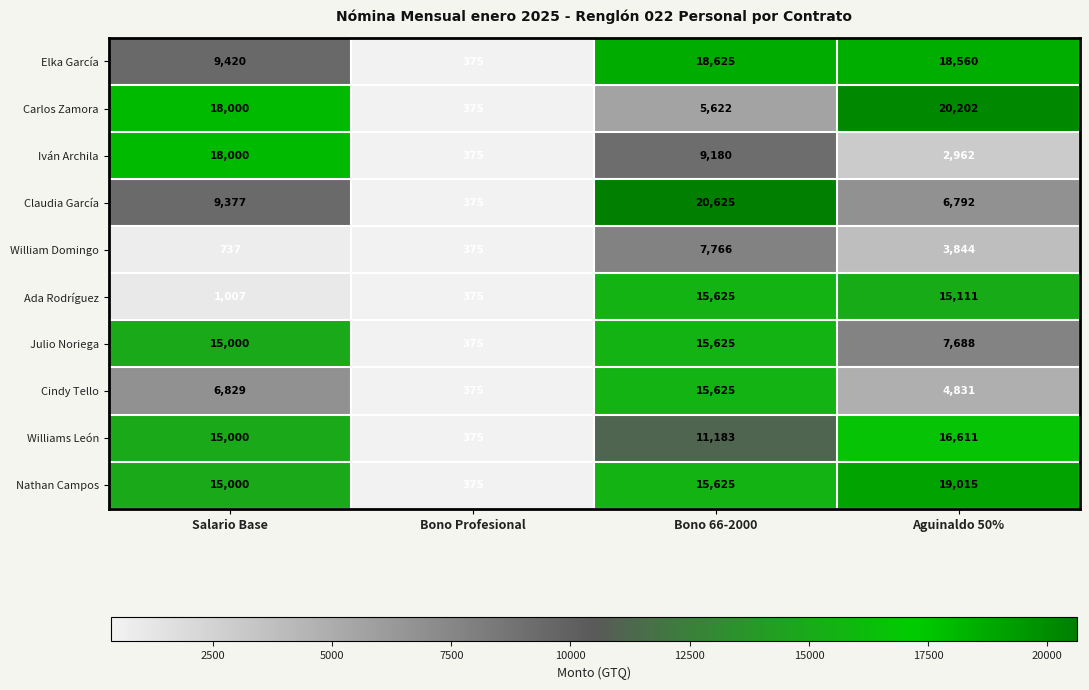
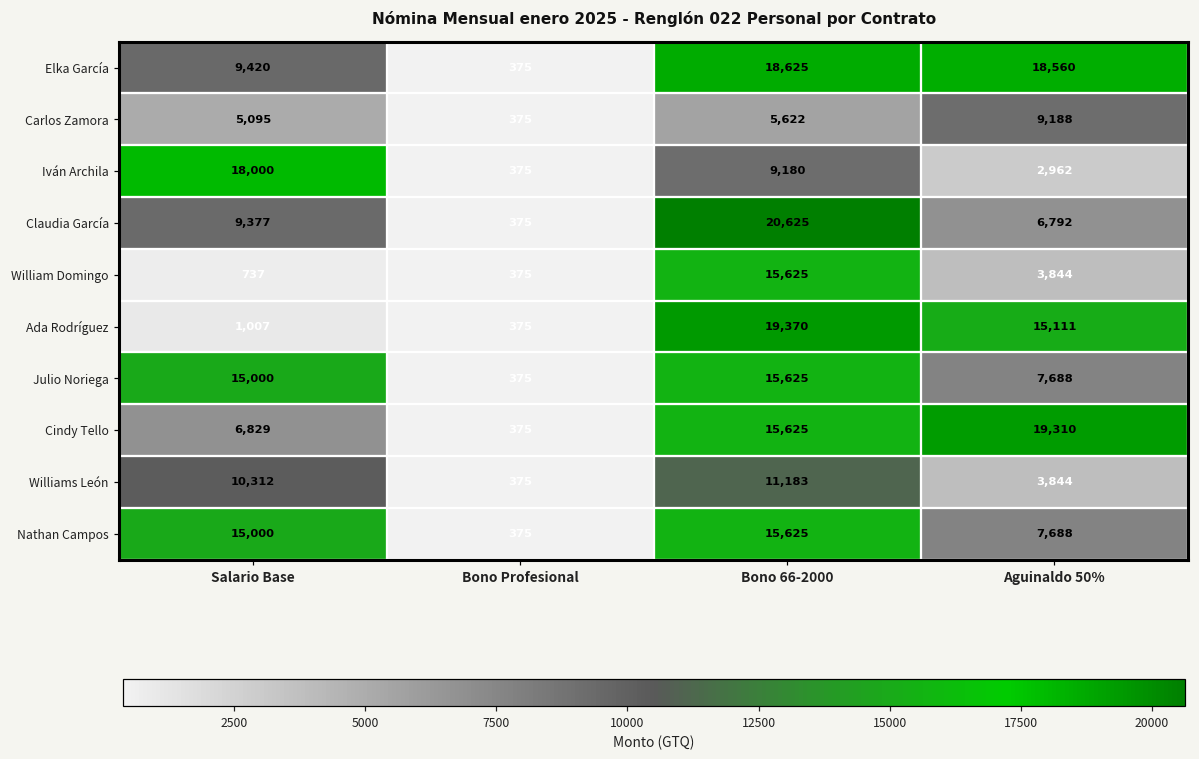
Carlos Zamora, Salario Base: 18,000 -> 5,095
Carlos Zamora, Aguinaldo 50%: 20,202 -> 9,188
William Domingo, Bono 66-2000: 7,766 -> 15,625
Ada Rodríguez, Bono 66-2000: 15,625 -> 19,370
Cindy Tello, Aguinaldo 50%: 4,831 -> 19,310
Williams León, Salario Base: 15,000 -> 10,312
Williams León, Aguinaldo 50%: 16,611 -> 3,844
Nathan Campos, Aguinaldo 50%: 19,015 -> 7,688
